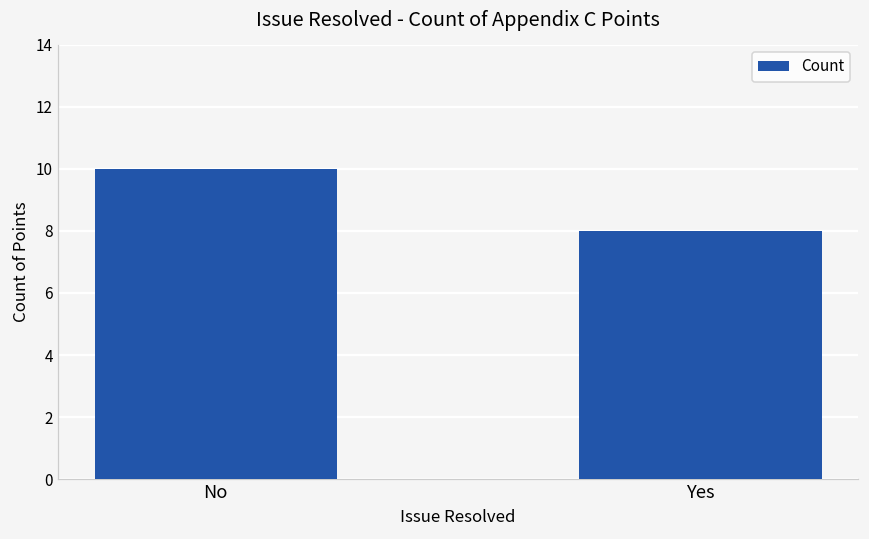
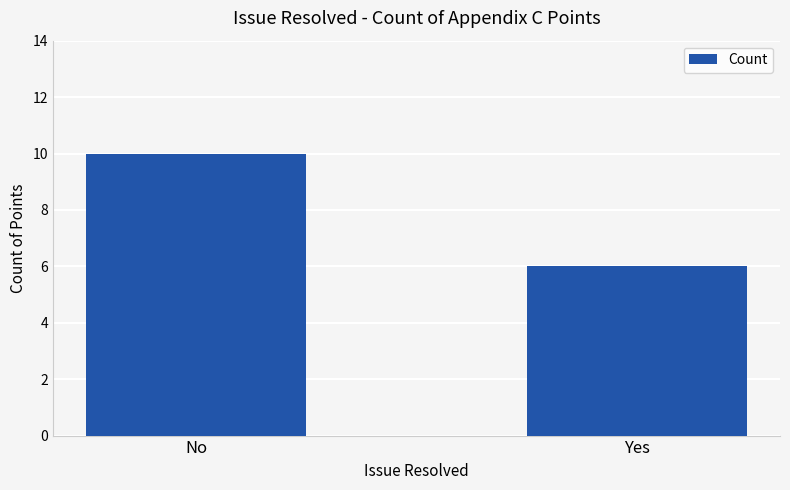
Yes: 8 -> 6
